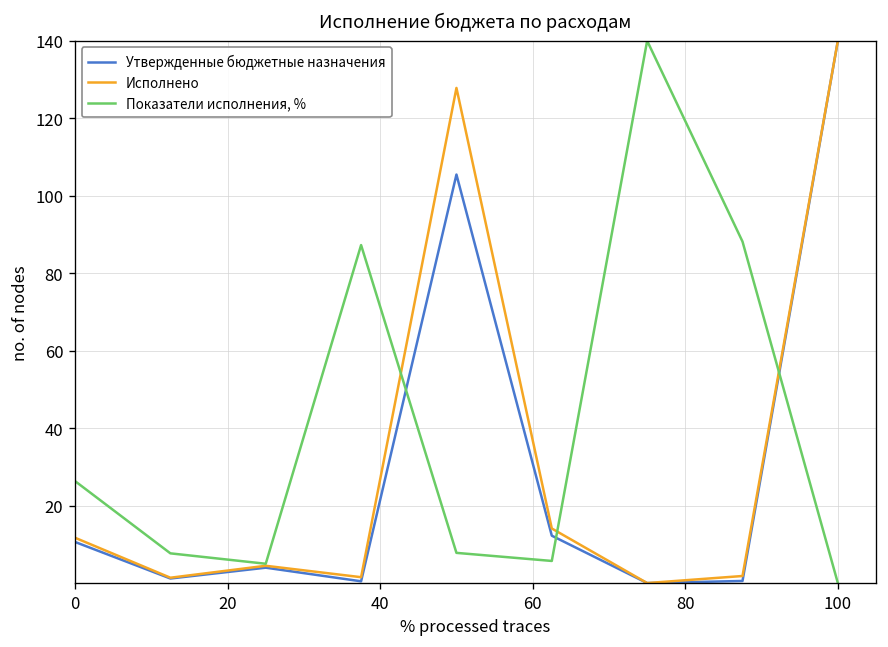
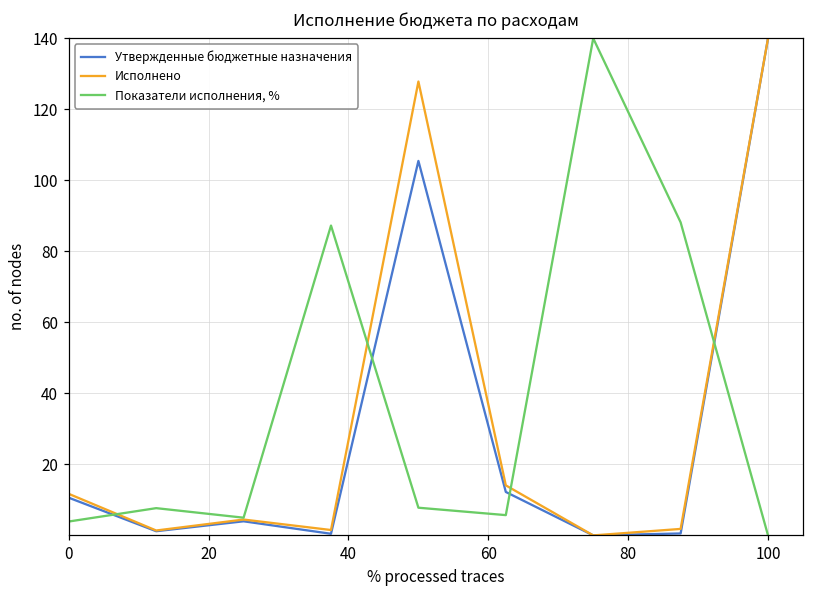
Показатели исполнения, %, 0: 26 -> 4
